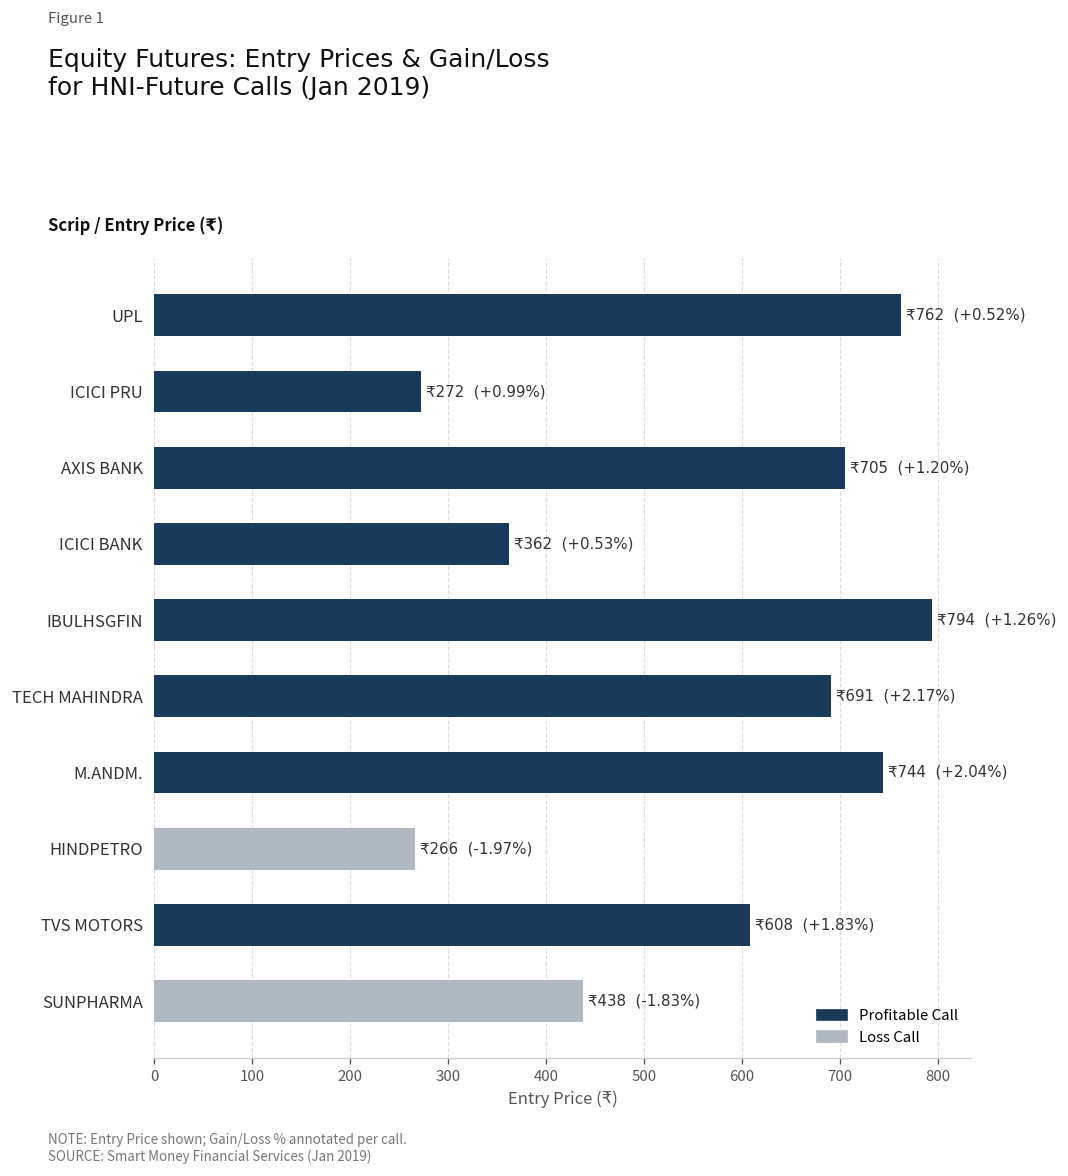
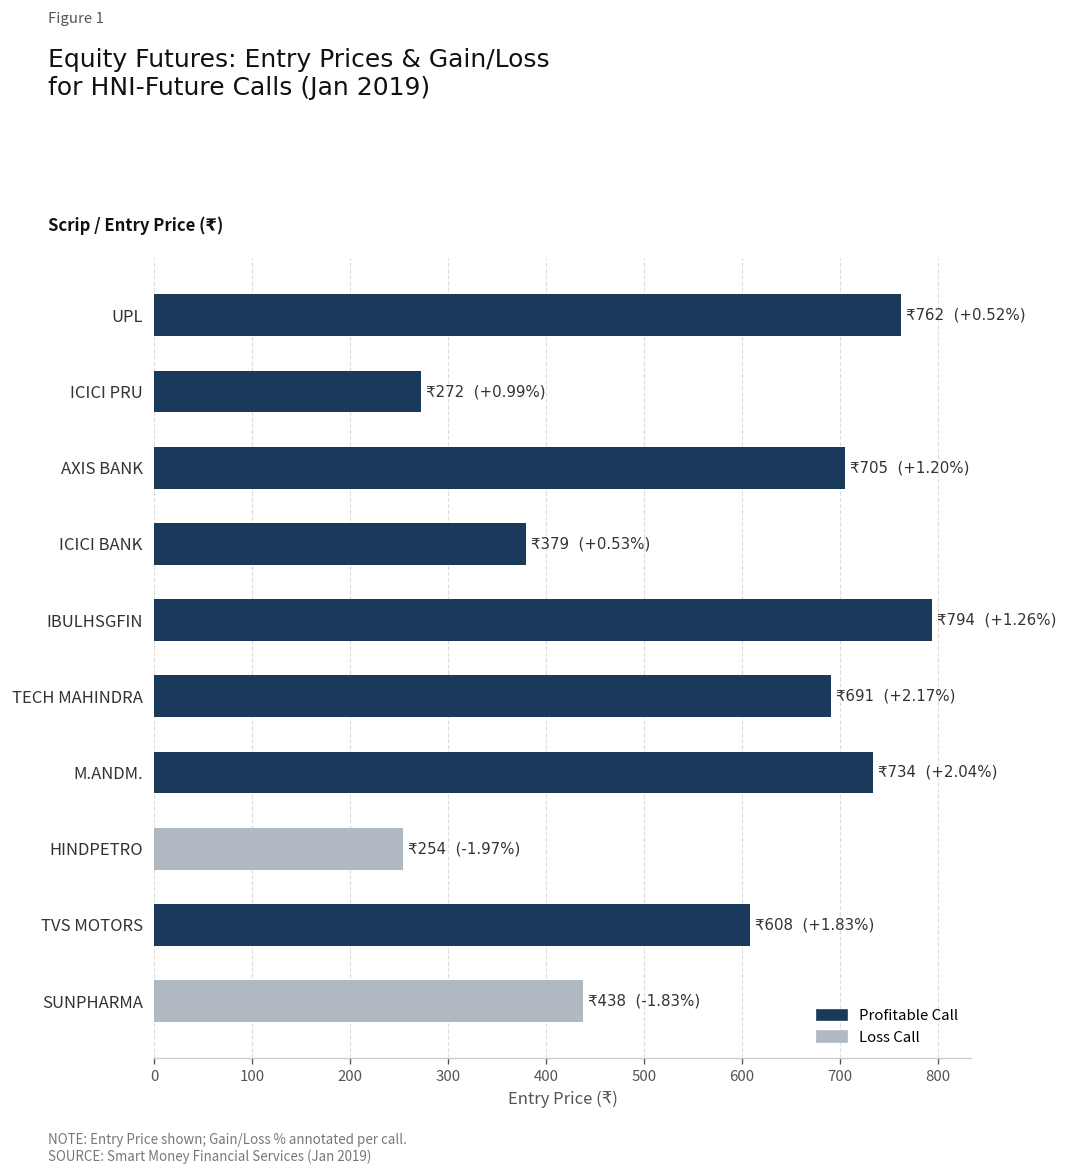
ICICI BANK: 362 -> 379
M.ANDM.: 744 -> 734
HINDPETRO: 266 -> 254
